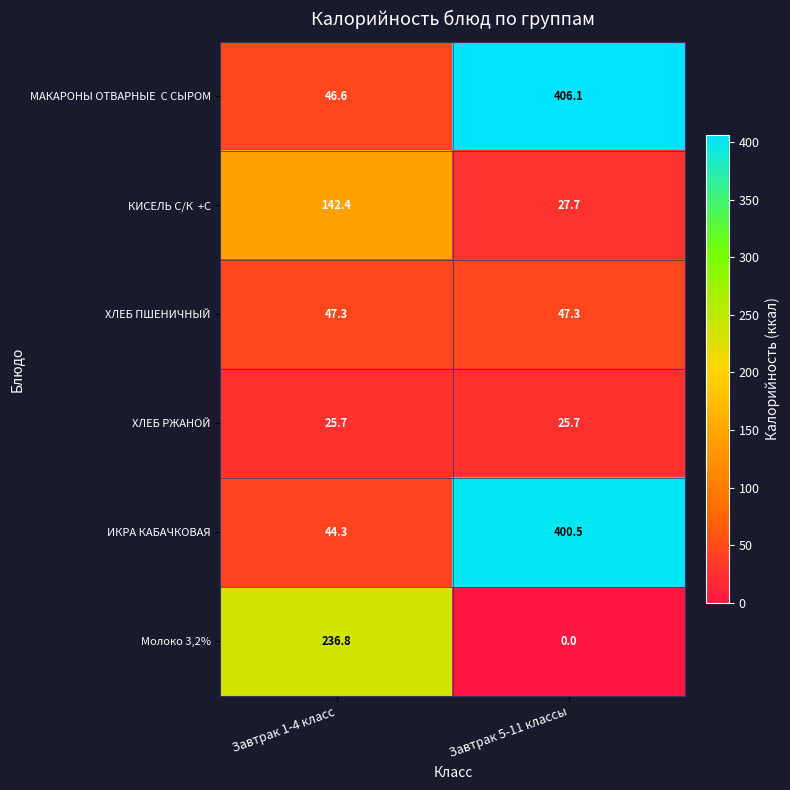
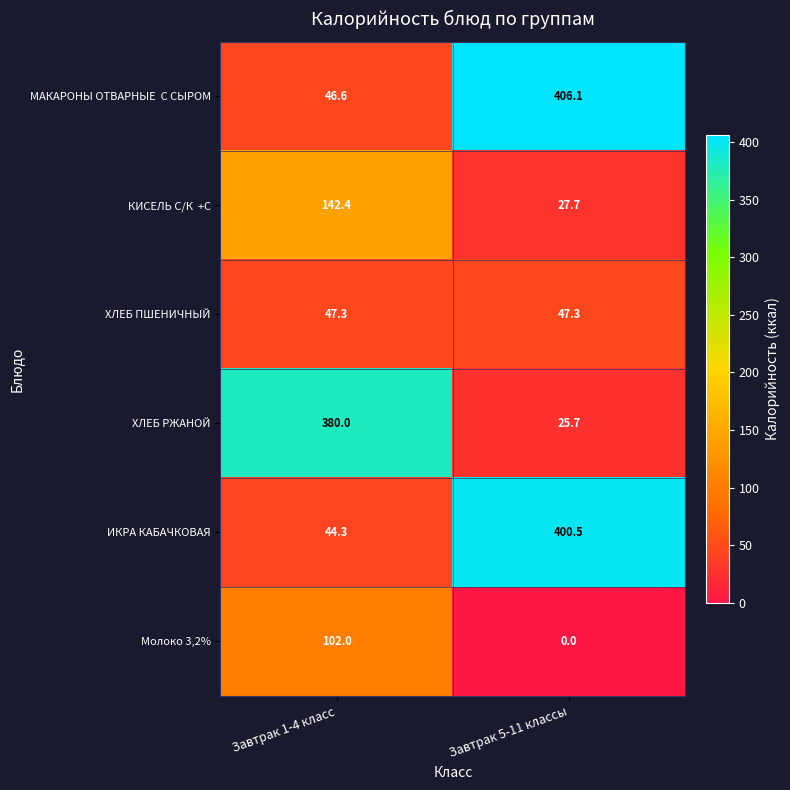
ХЛЕБ РЖАНОЙ, Завтрак 1-4 класс: 25.7 -> 380.0
Молоко 3,2%, Завтрак 1-4 класс: 236.8 -> 102.0
